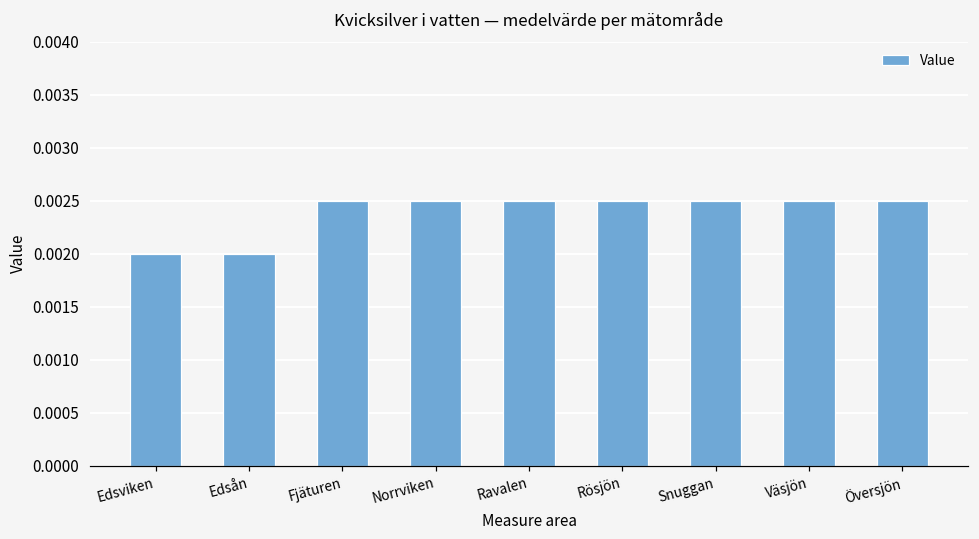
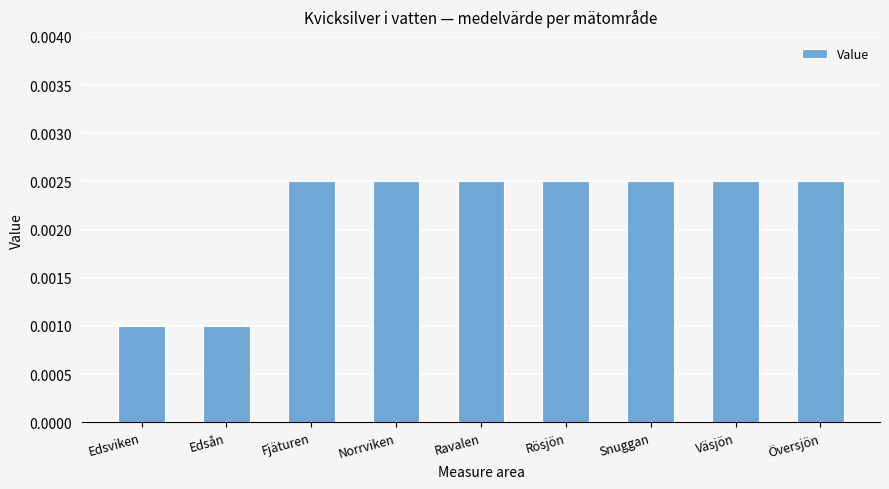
Edsviken: 0.002 -> 0.001
Edsån: 0.002 -> 0.001
